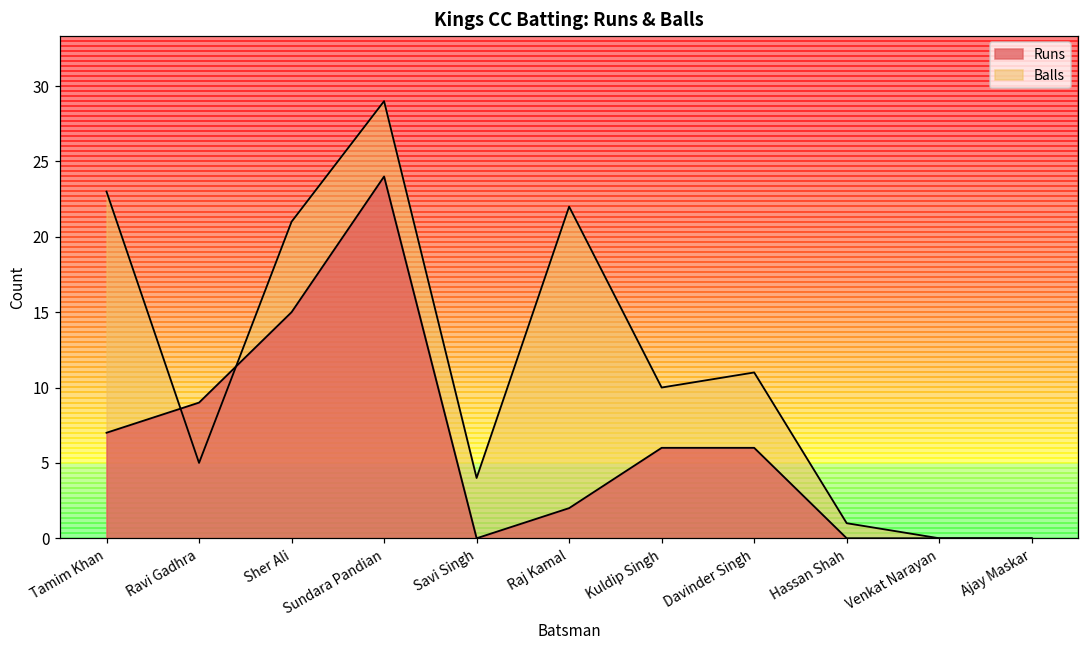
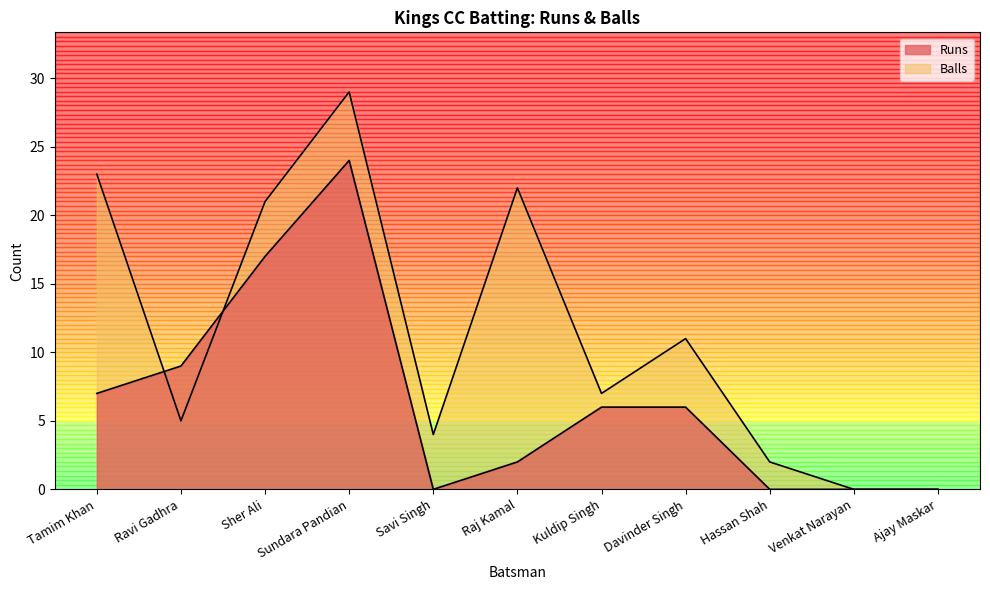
Runs, Sher Ali: 15 -> 17
Balls, Kuldip Singh: 10 -> 7
Balls, Hassan Shah: 1 -> 2
